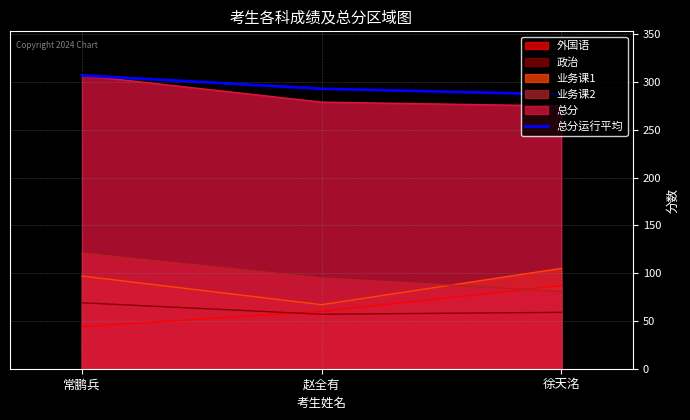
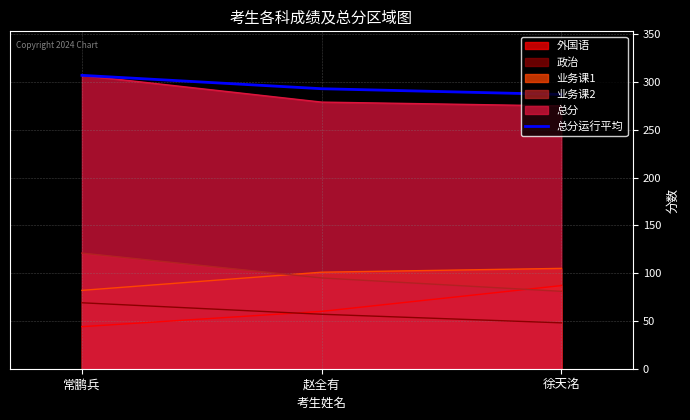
业务课1, 常鹏兵: 100 -> 80
业务课1, 赵全有: 70 -> 100
政治, 徐天洺: 60 -> 50
